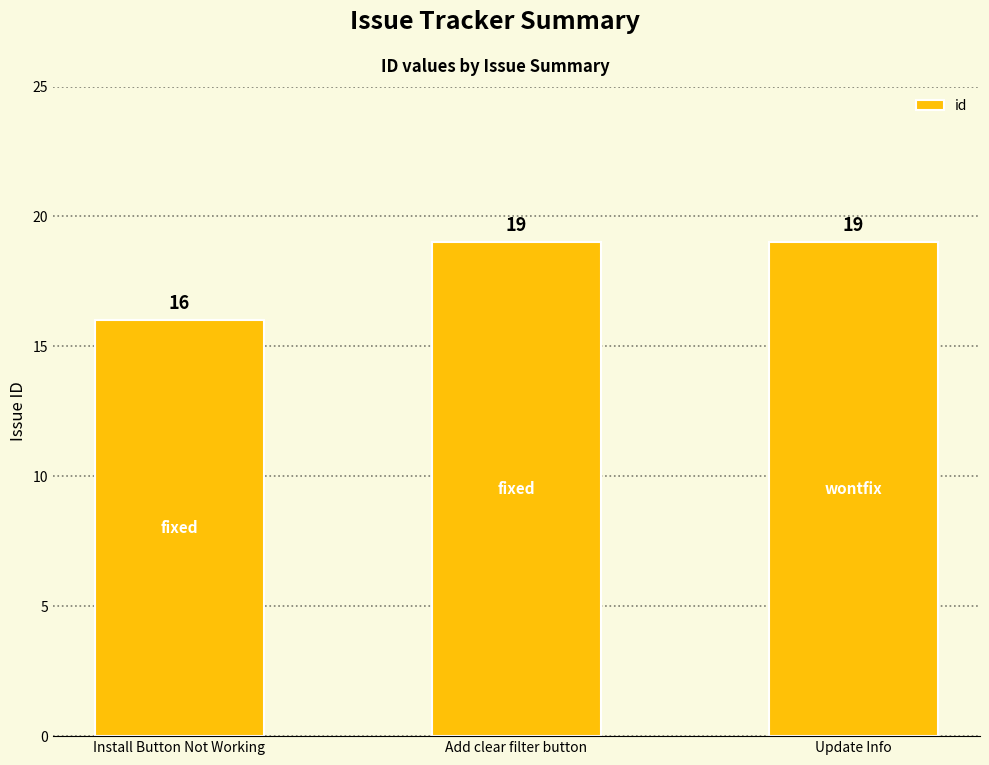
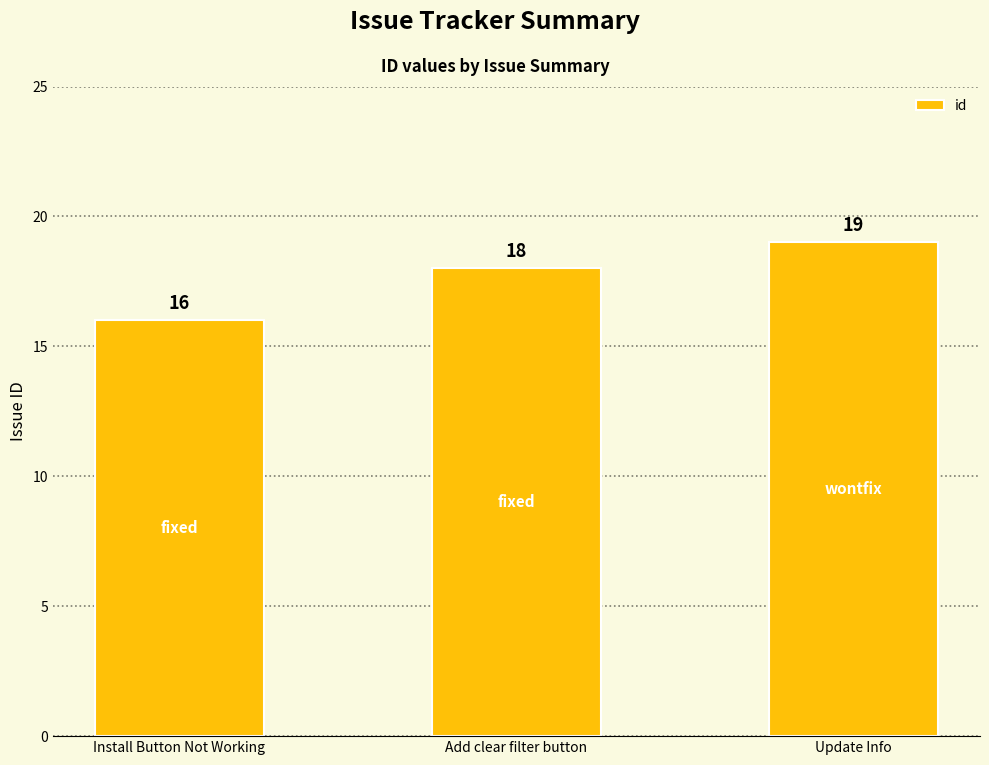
Add clear filter button: 19 -> 18
